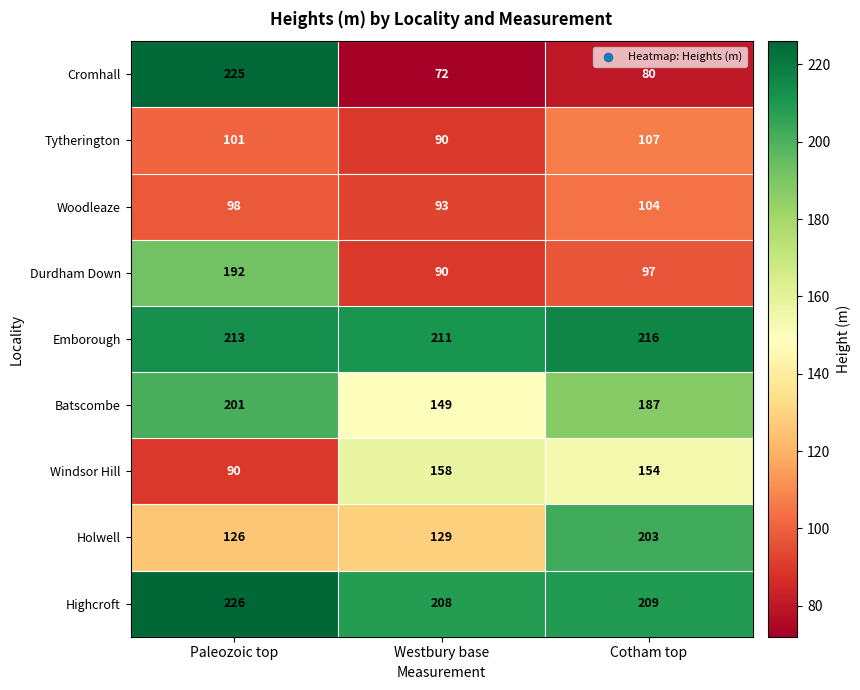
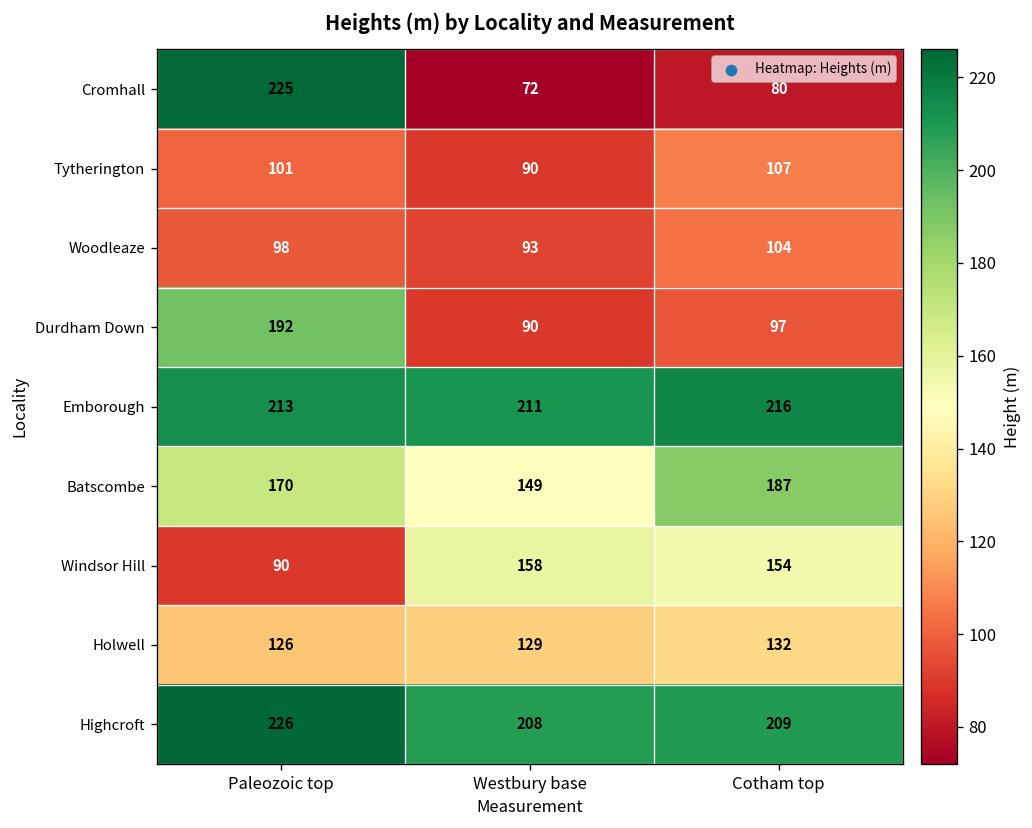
Batscombe, Paleozoic top: 201 -> 170
Holwell, Cotham top: 203 -> 132
